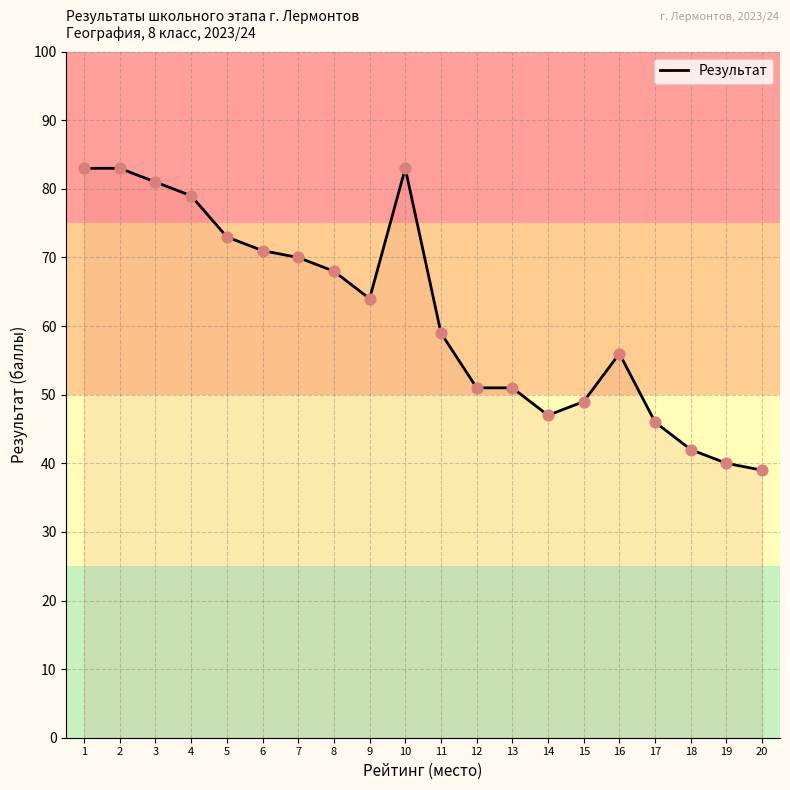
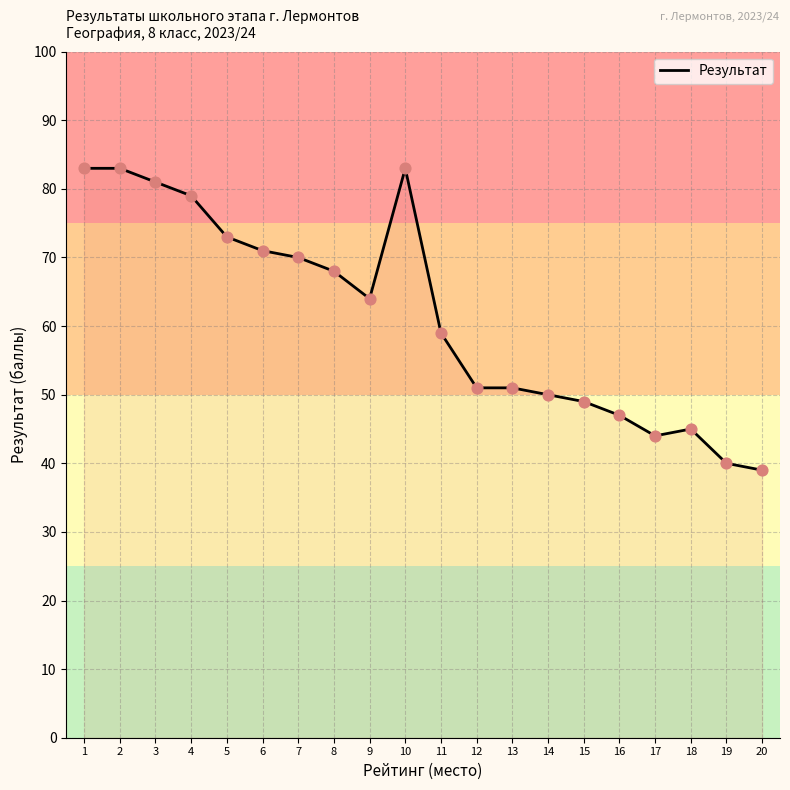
14: 47 -> 50
16: 56 -> 47
17: 46 -> 44
18: 42 -> 45
